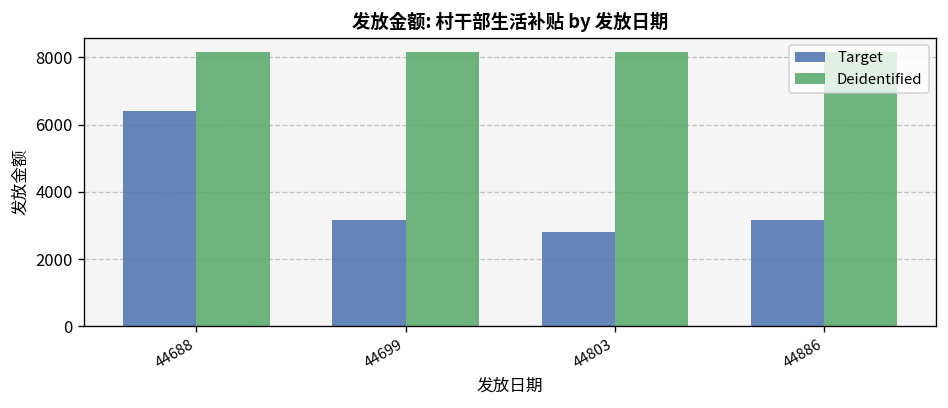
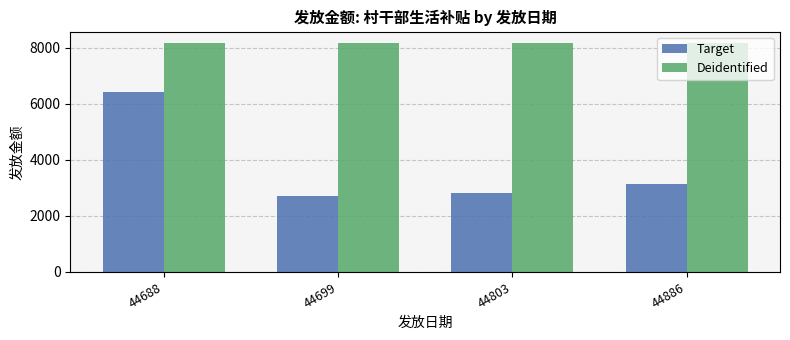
Target, 44699: 3200 -> 2700
